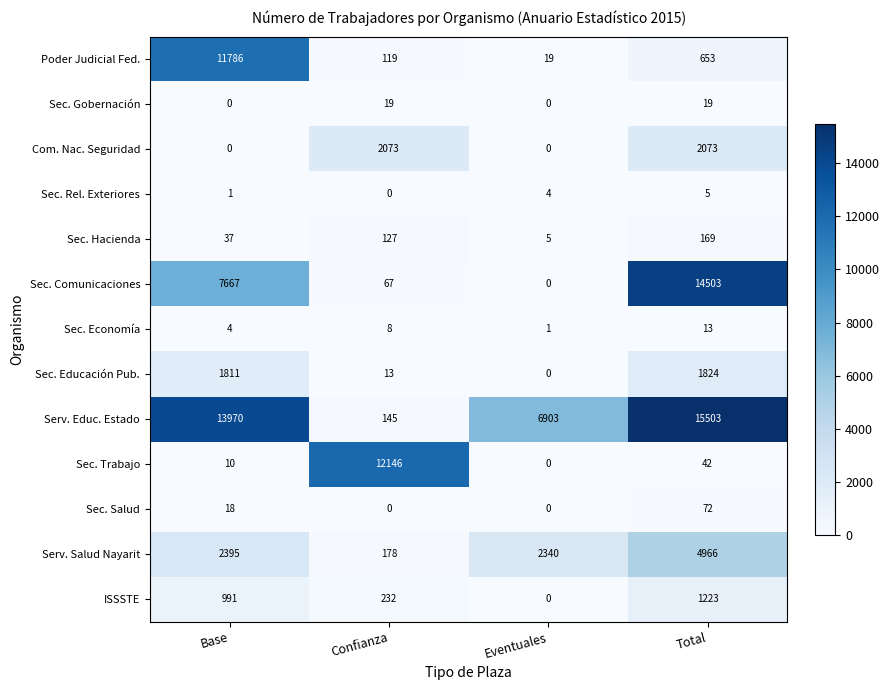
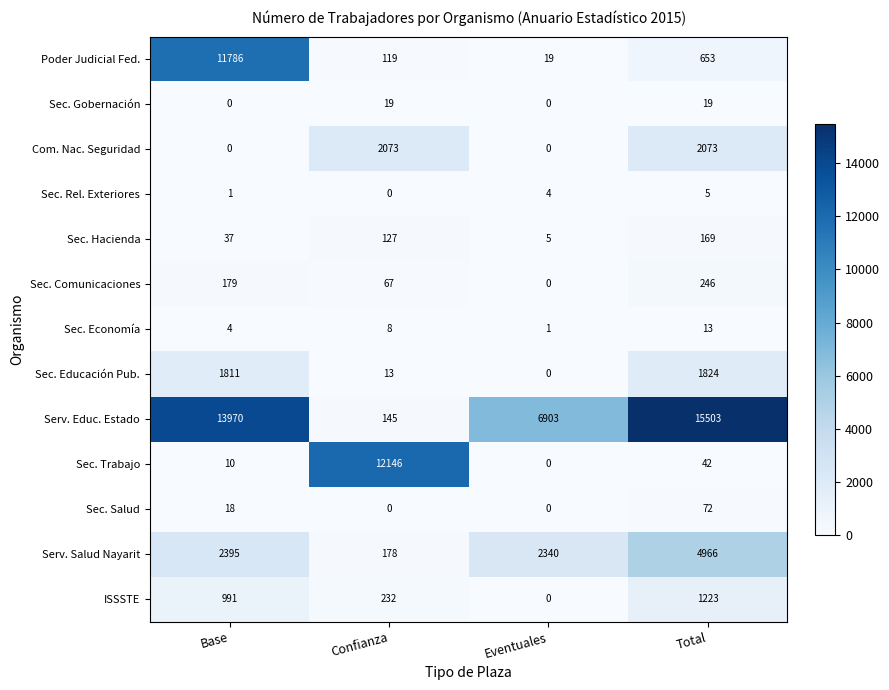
Sec. Comunicaciones, Base: 7667 -> 179
Sec. Comunicaciones, Total: 14503 -> 246
